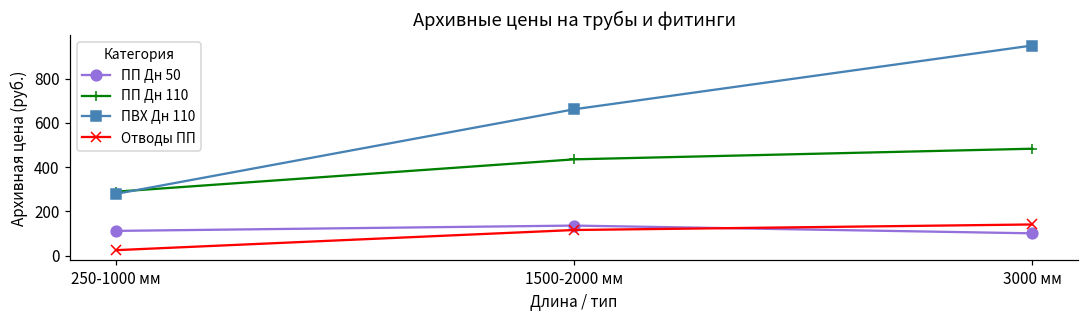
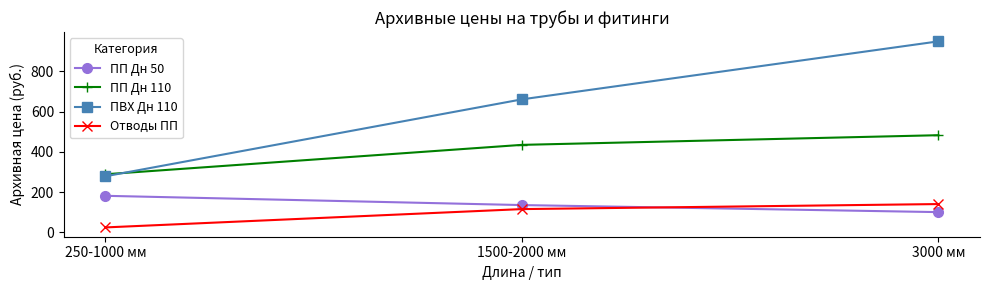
ПП Дн 50, 250-1000 мм: 110 -> 180
